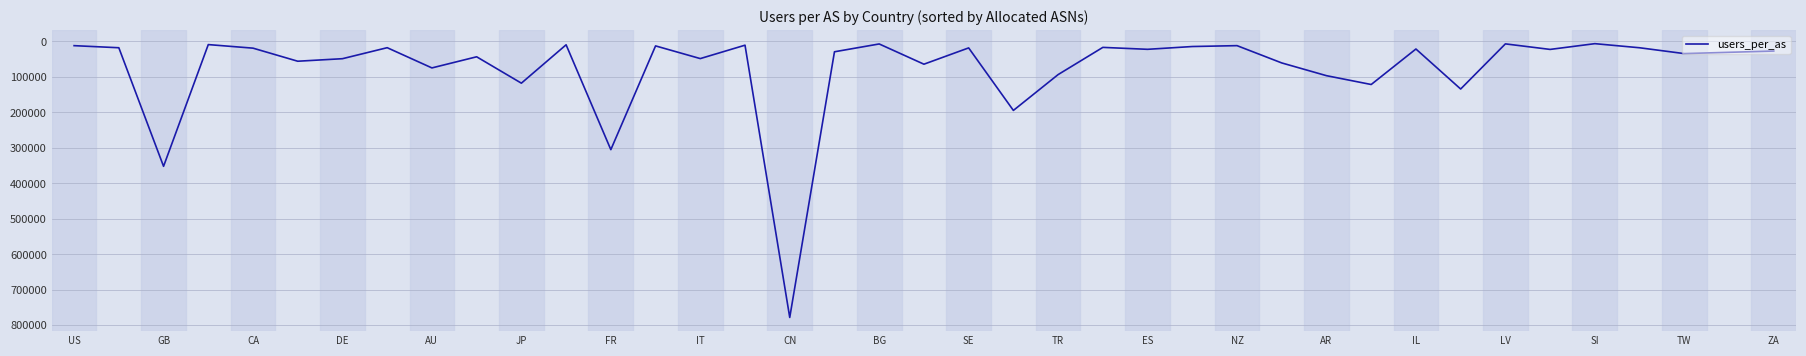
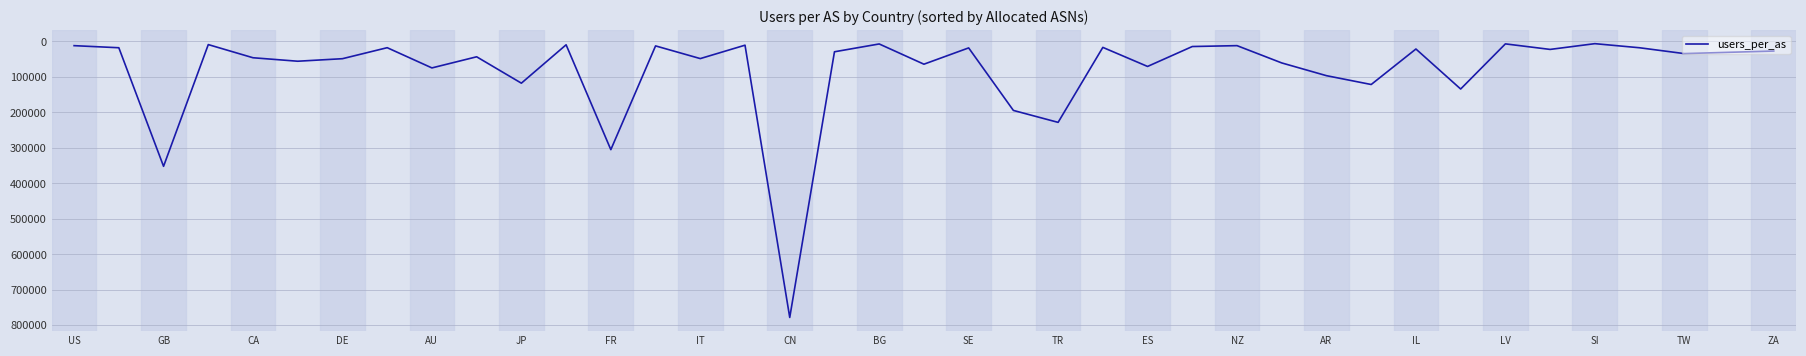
CA: 20000 -> 50000
TR: 90000 -> 230000
ES: 20000 -> 70000
